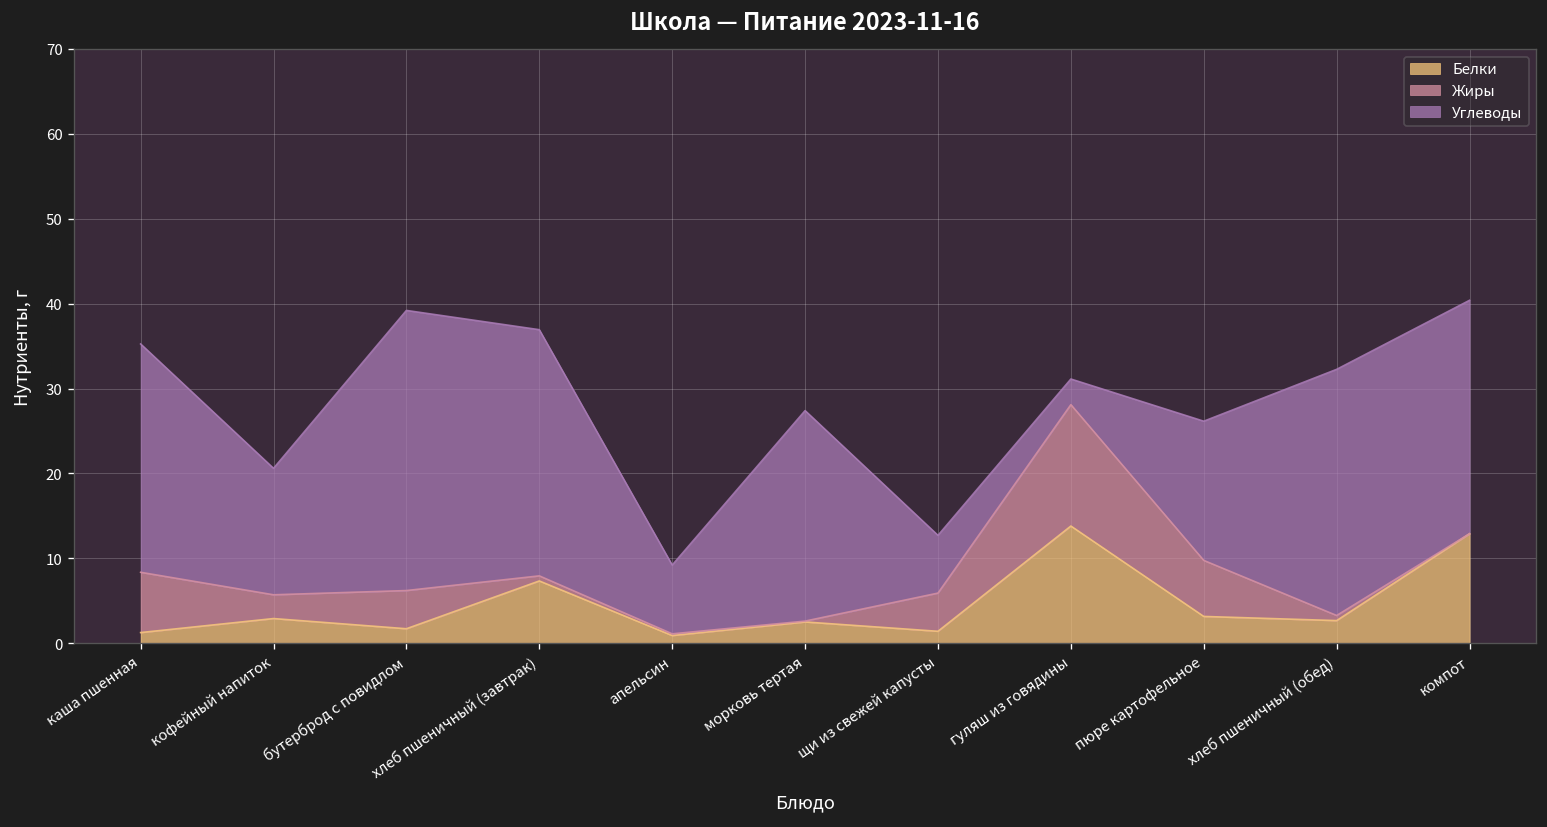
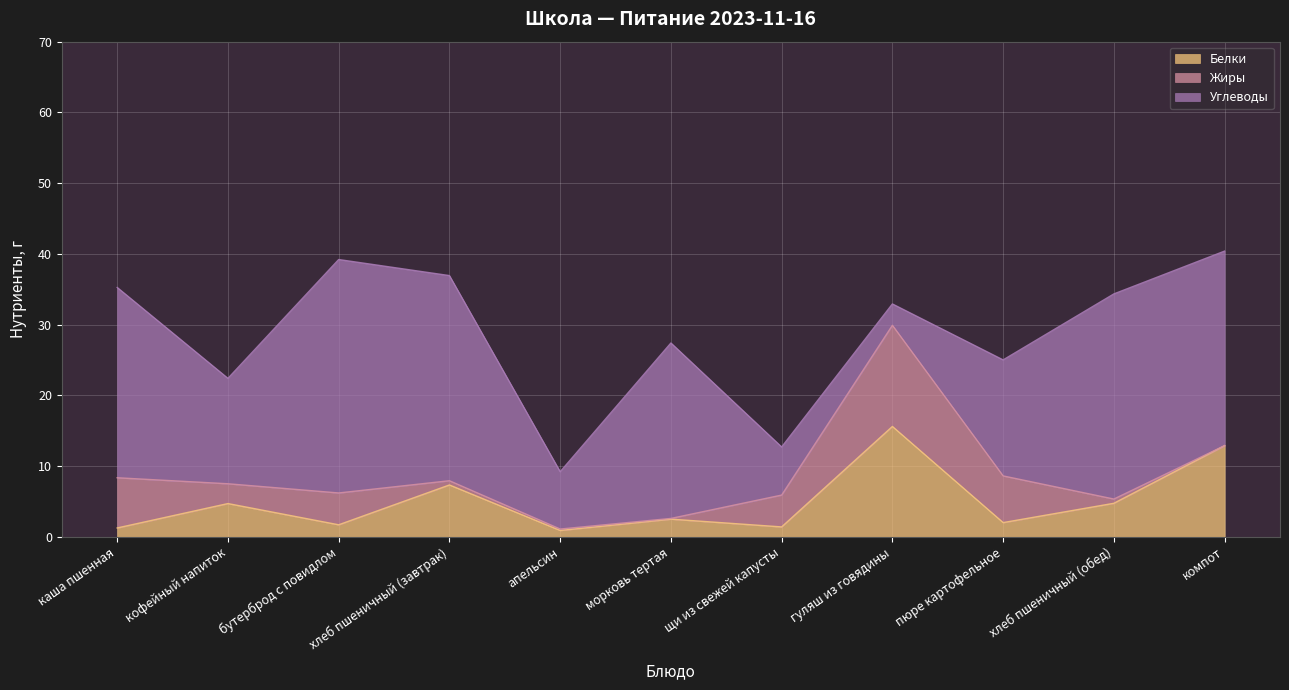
Белки, кофейный напиток: 3 -> 5
Белки, гуляш из говядины: 14 -> 16
Белки, пюре картофельное: 3 -> 2
Белки, хлеб пшеничный (обед): 3 -> 5
